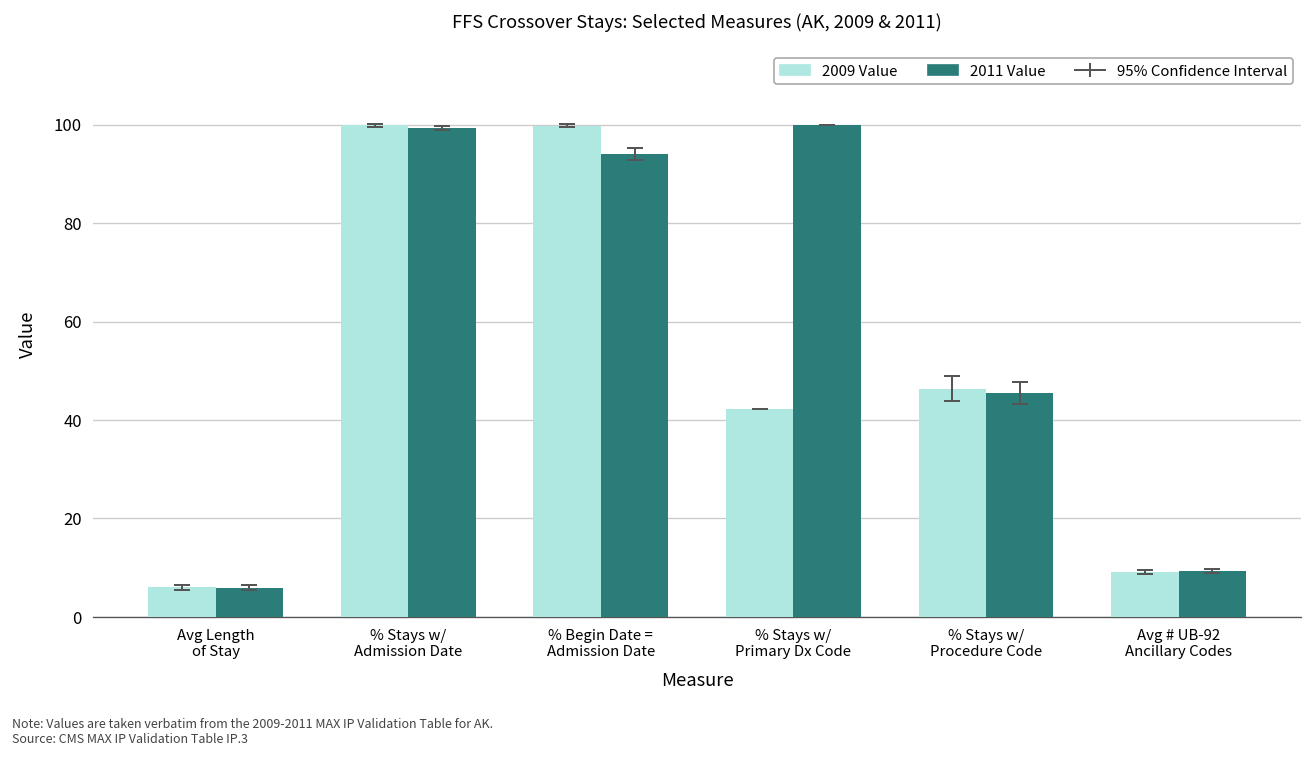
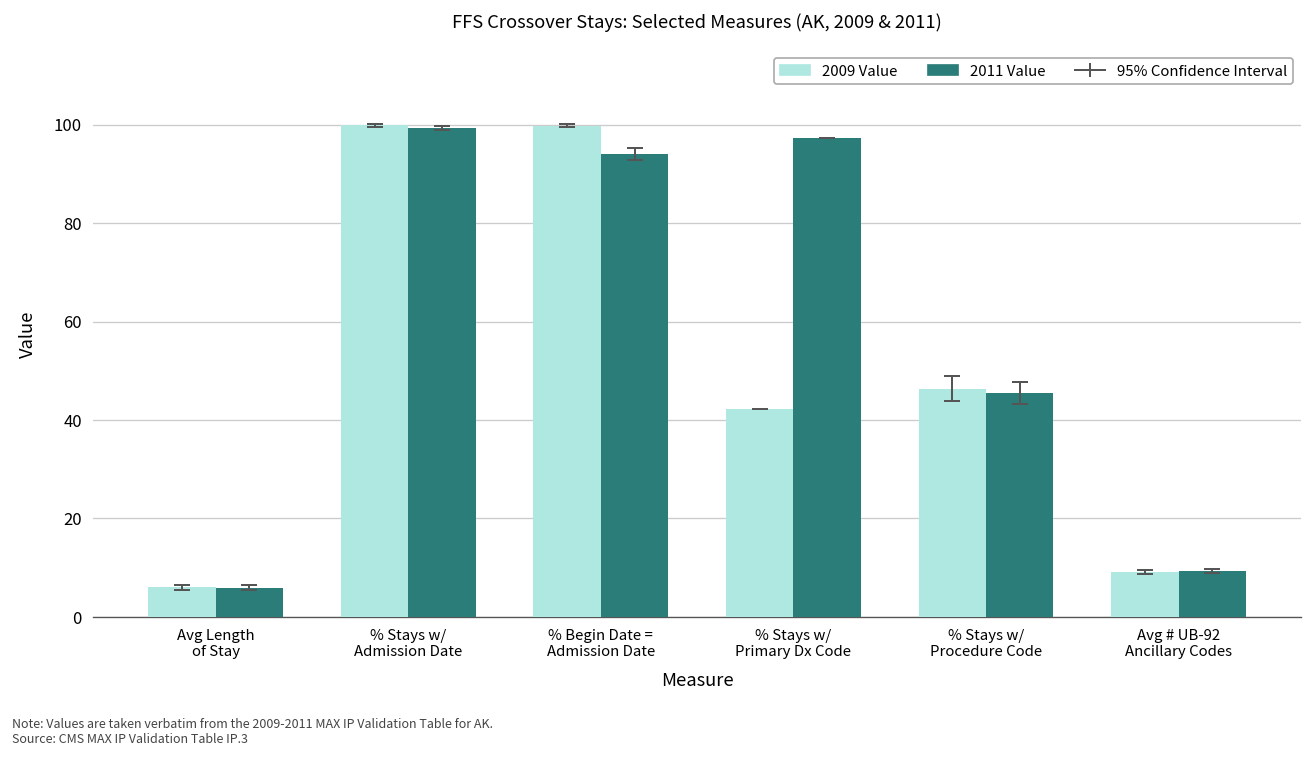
2011 Value, % Stays w/ Primary Dx Code: 100 -> 97
